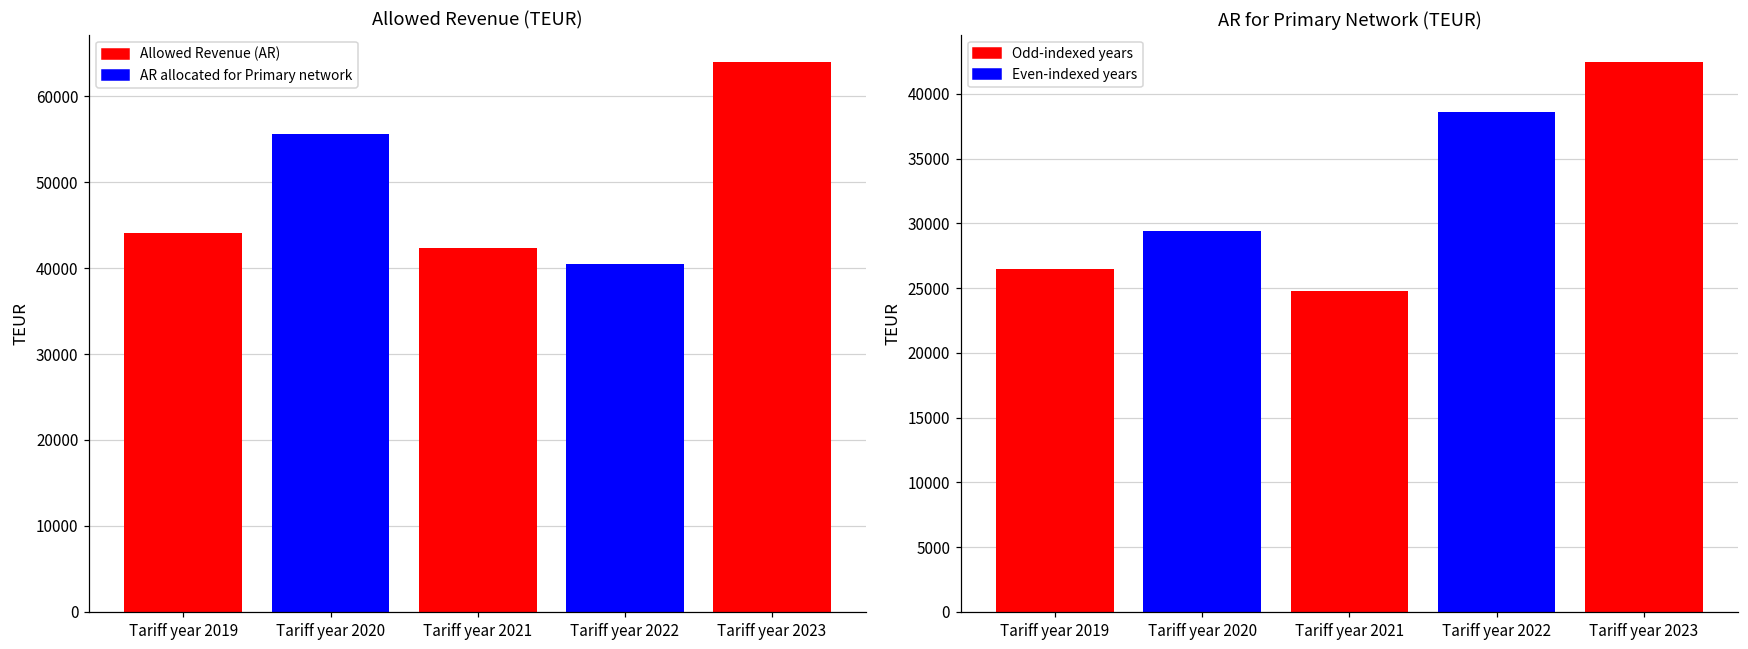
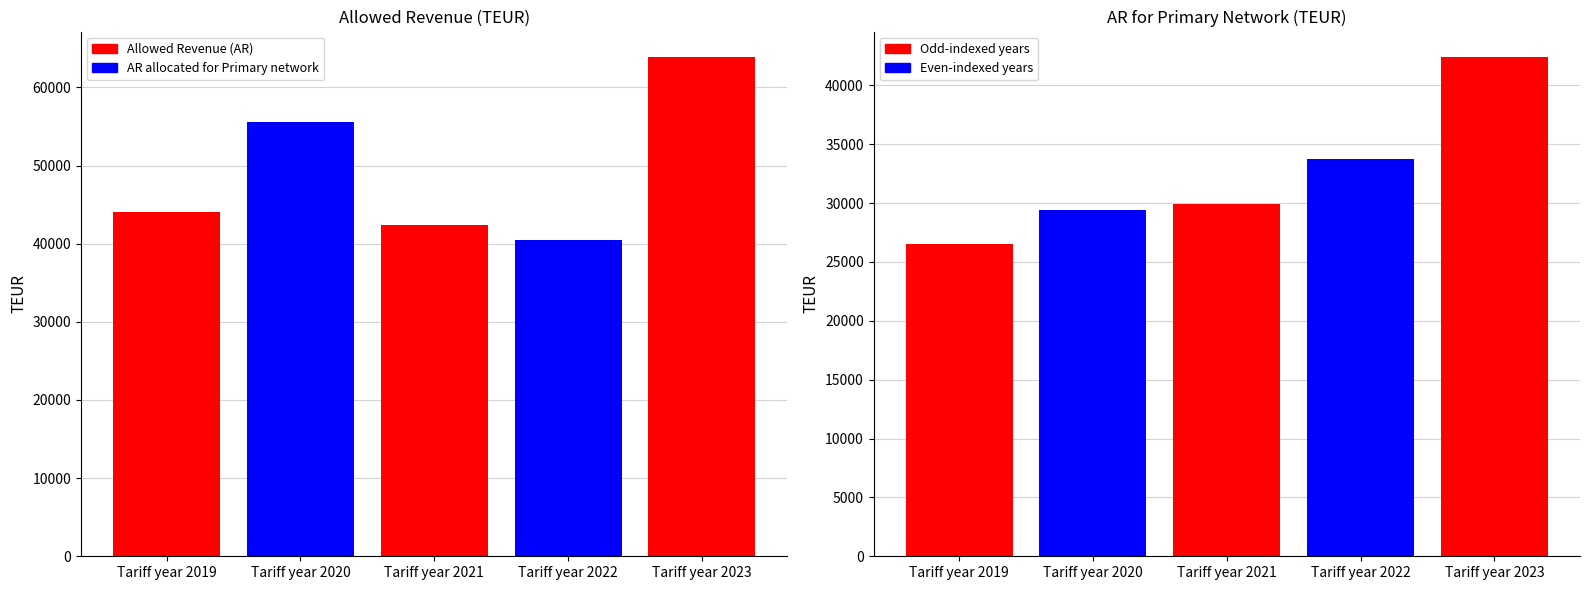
AR for Primary Network (TEUR), Tariff year 2021: 24800 -> 29900
AR for Primary Network (TEUR), Tariff year 2022: 38600 -> 33700
